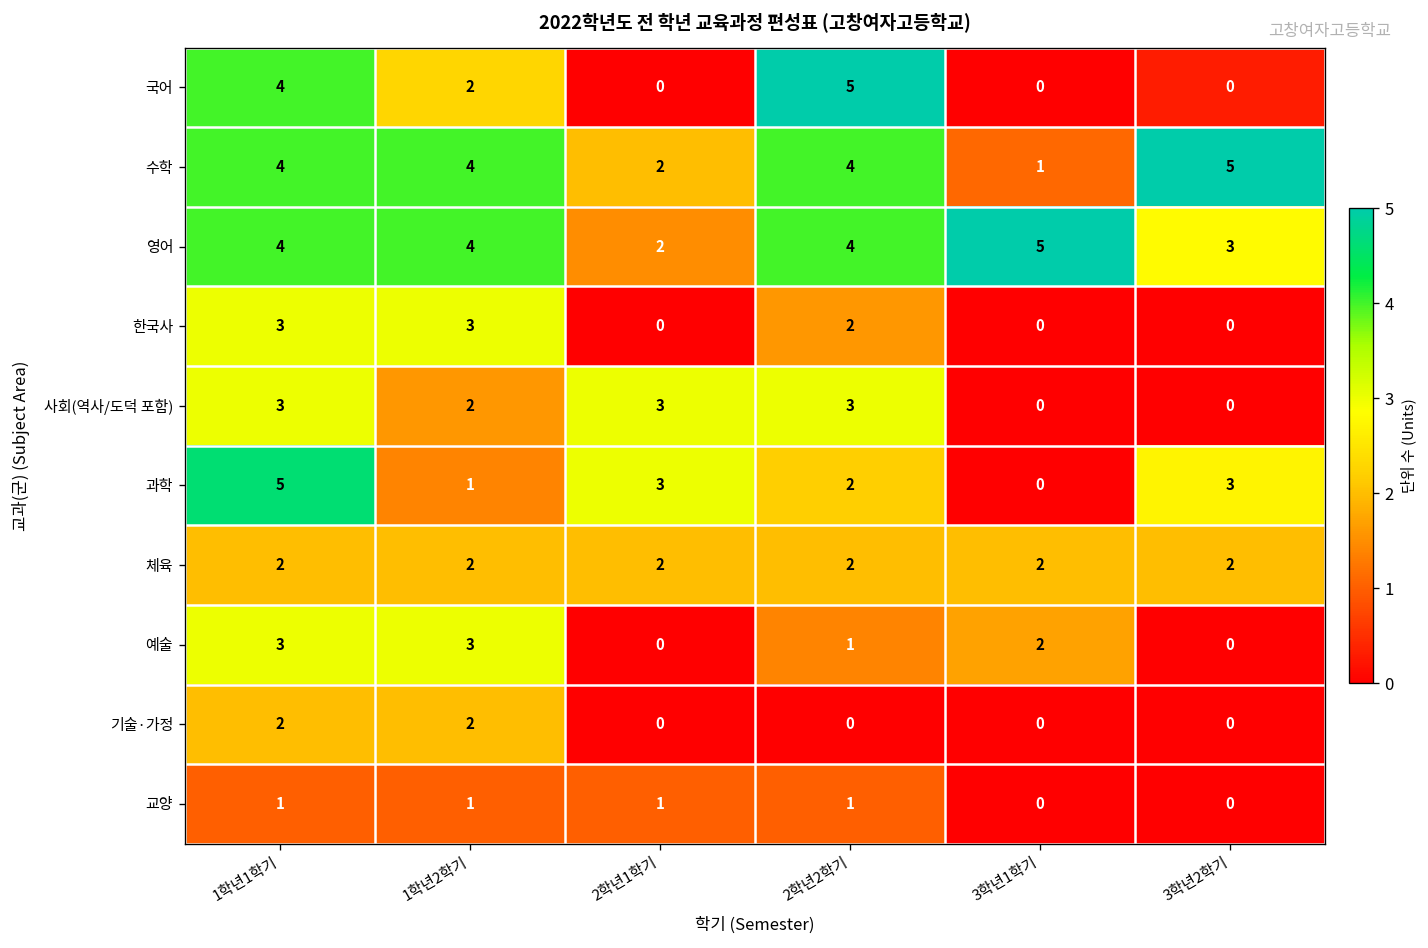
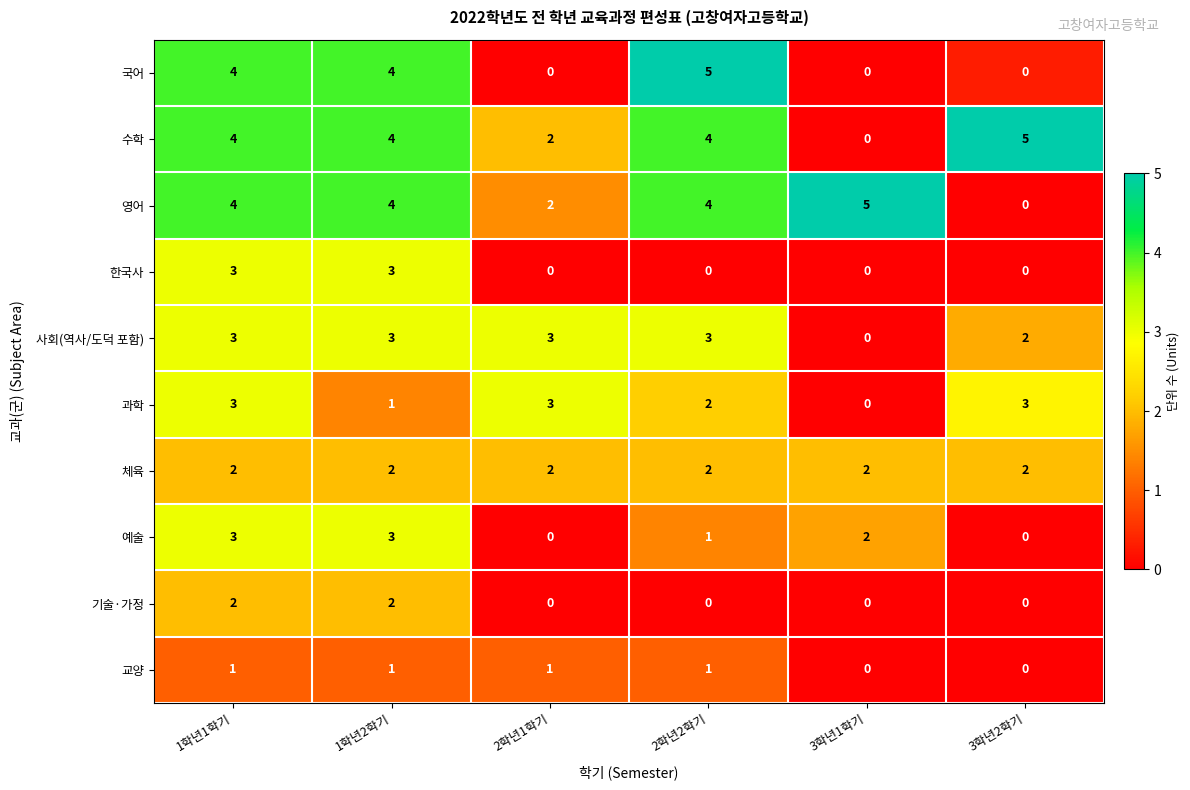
국어, 1학년2학기: 2 -> 4
수학, 3학년1학기: 1 -> 0
영어, 3학년2학기: 3 -> 0
한국사, 2학년2학기: 2 -> 0
사회(역사/도덕 포함), 1학년2학기: 2 -> 3
사회(역사/도덕 포함), 3학년2학기: 0 -> 2
과학, 1학년1학기: 5 -> 3
